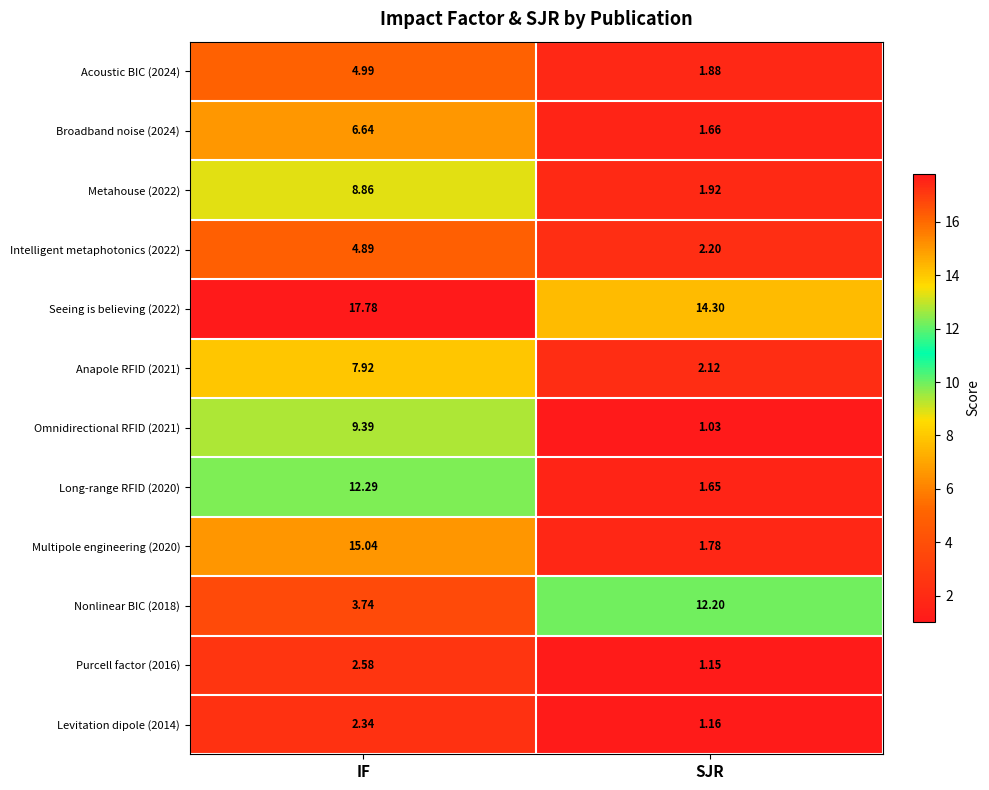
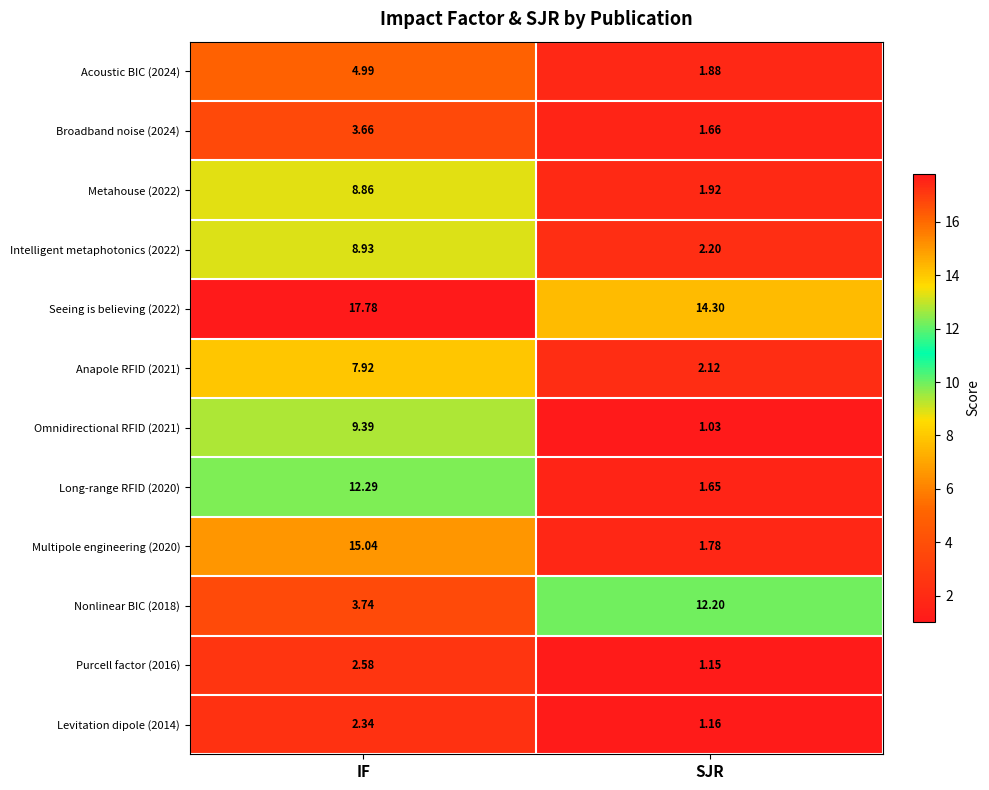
Broadband noise (2024), IF: 6.64 -> 3.66
Intelligent metaphotonics (2022), IF: 4.89 -> 8.93
